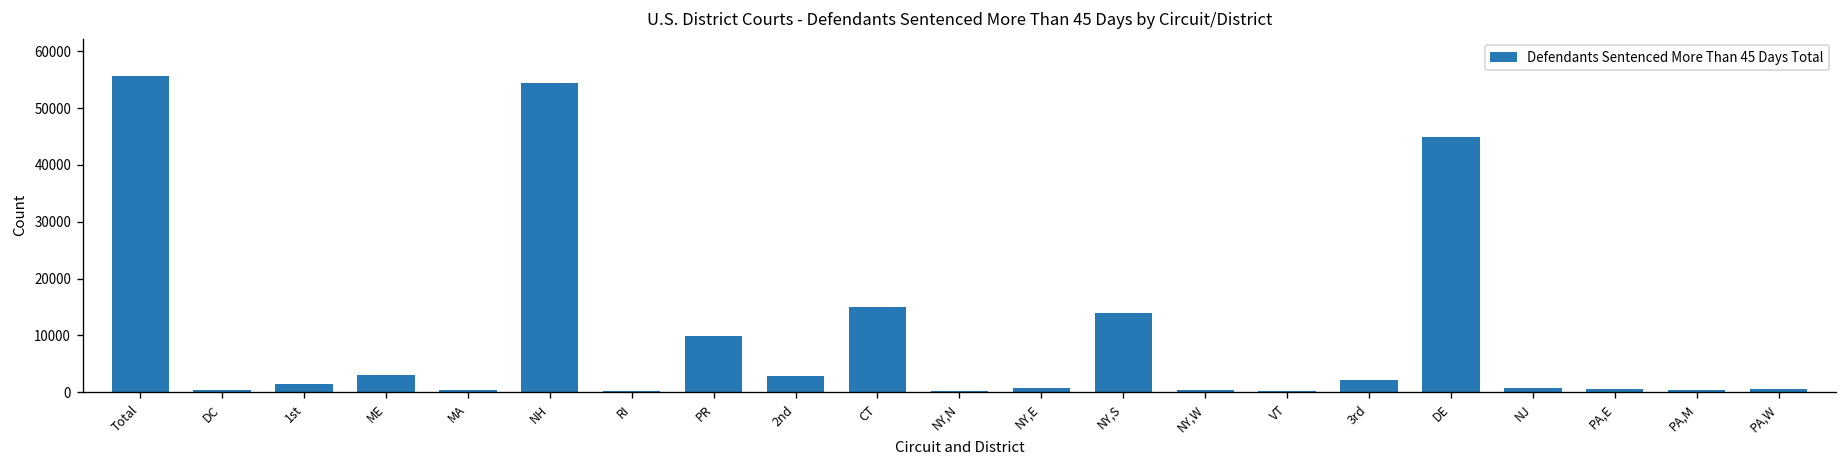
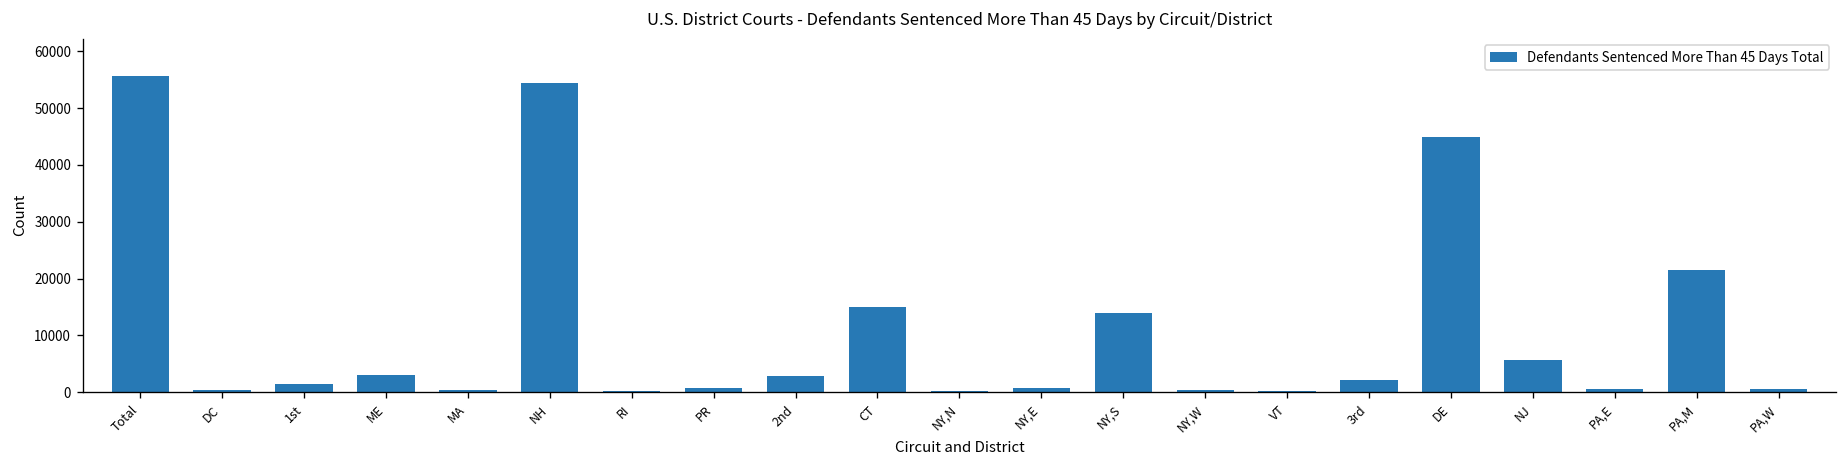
PR: 10000 -> 1000
NJ: 1000 -> 6000
PA,M: 0 -> 21000
